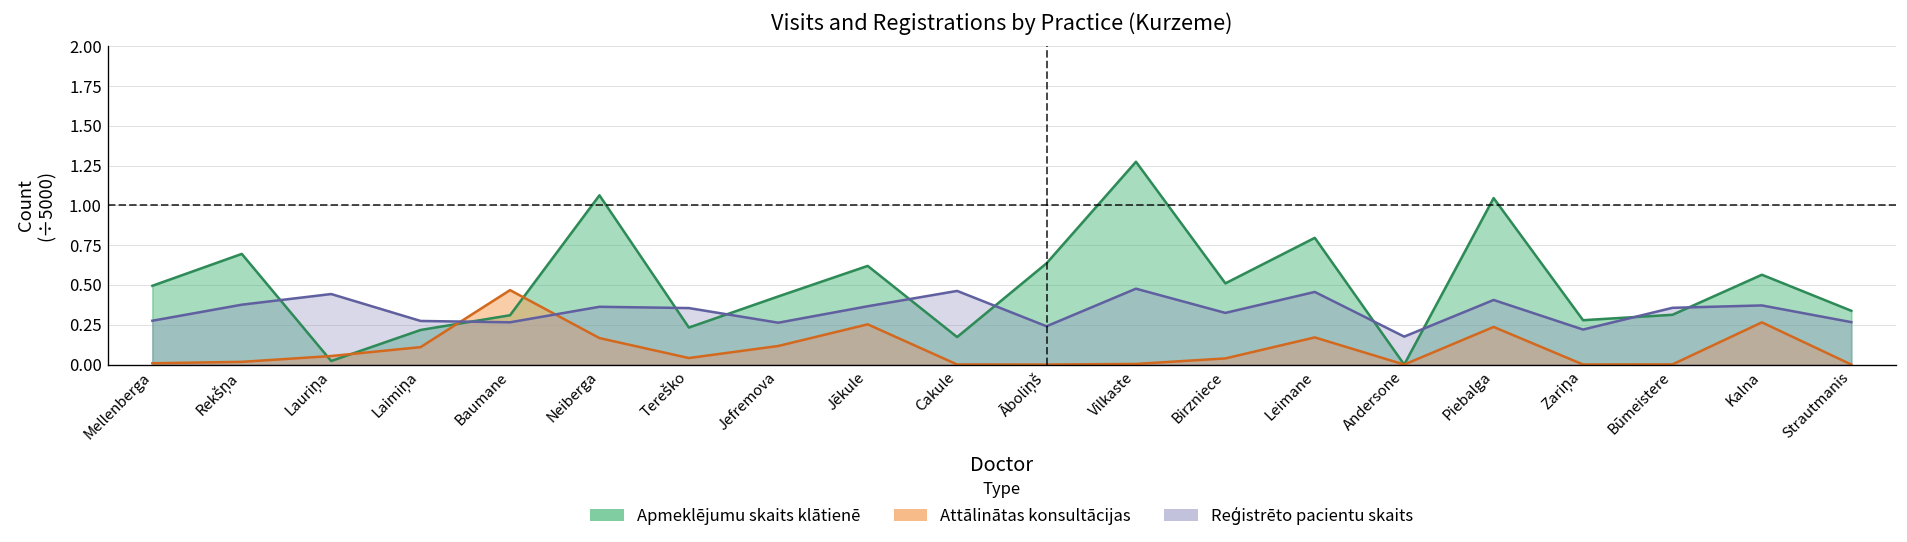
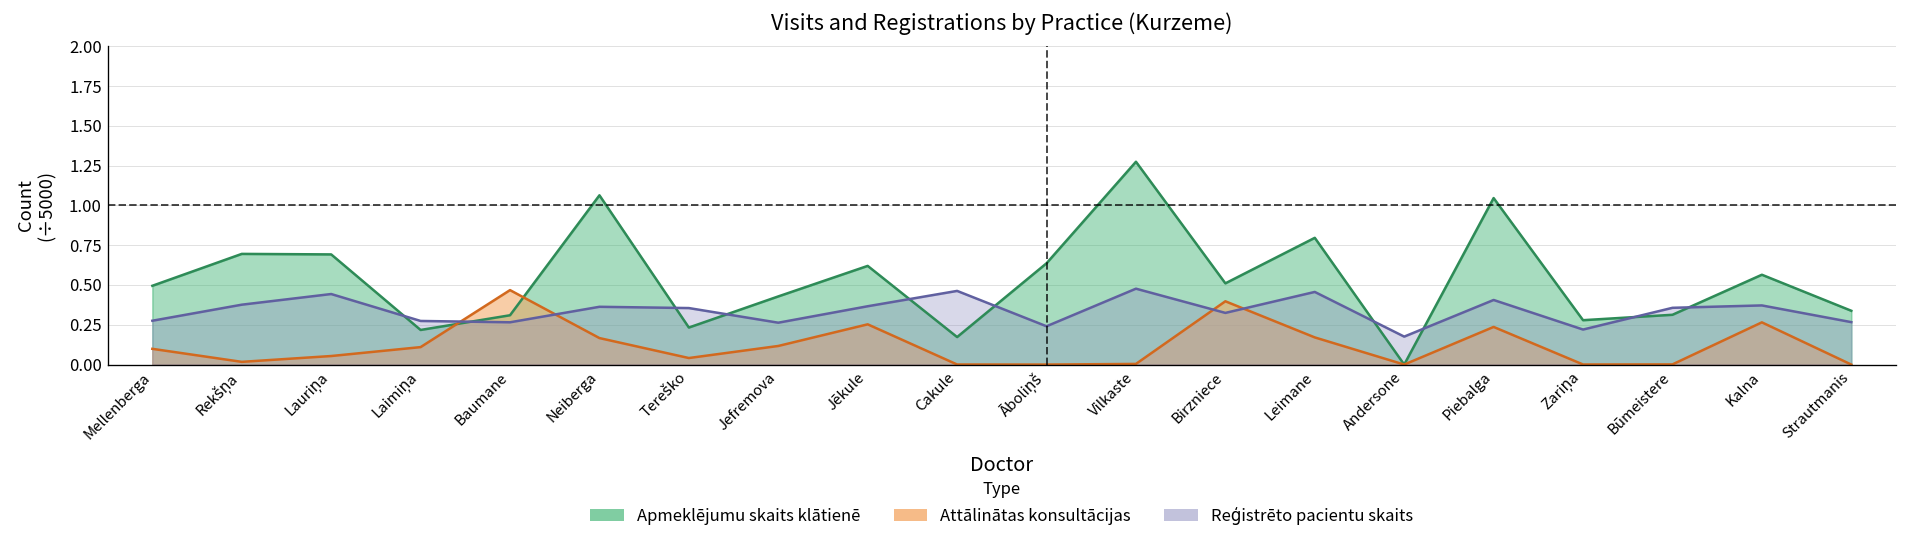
Attālinātas konsultācijas, Mellenberga: 0.01 -> 0.10
Apmeklējumu skaits klātienē, Lauriņa: 0.02 -> 0.69
Attālinātas konsultācijas, Birzniece: 0.04 -> 0.40
